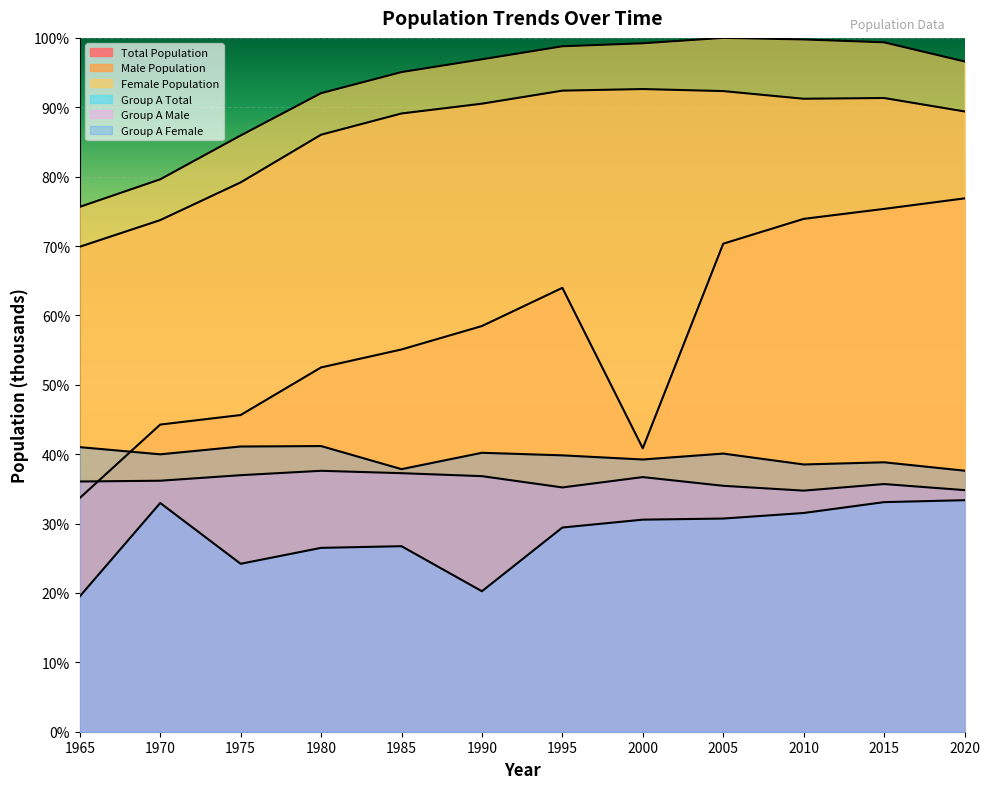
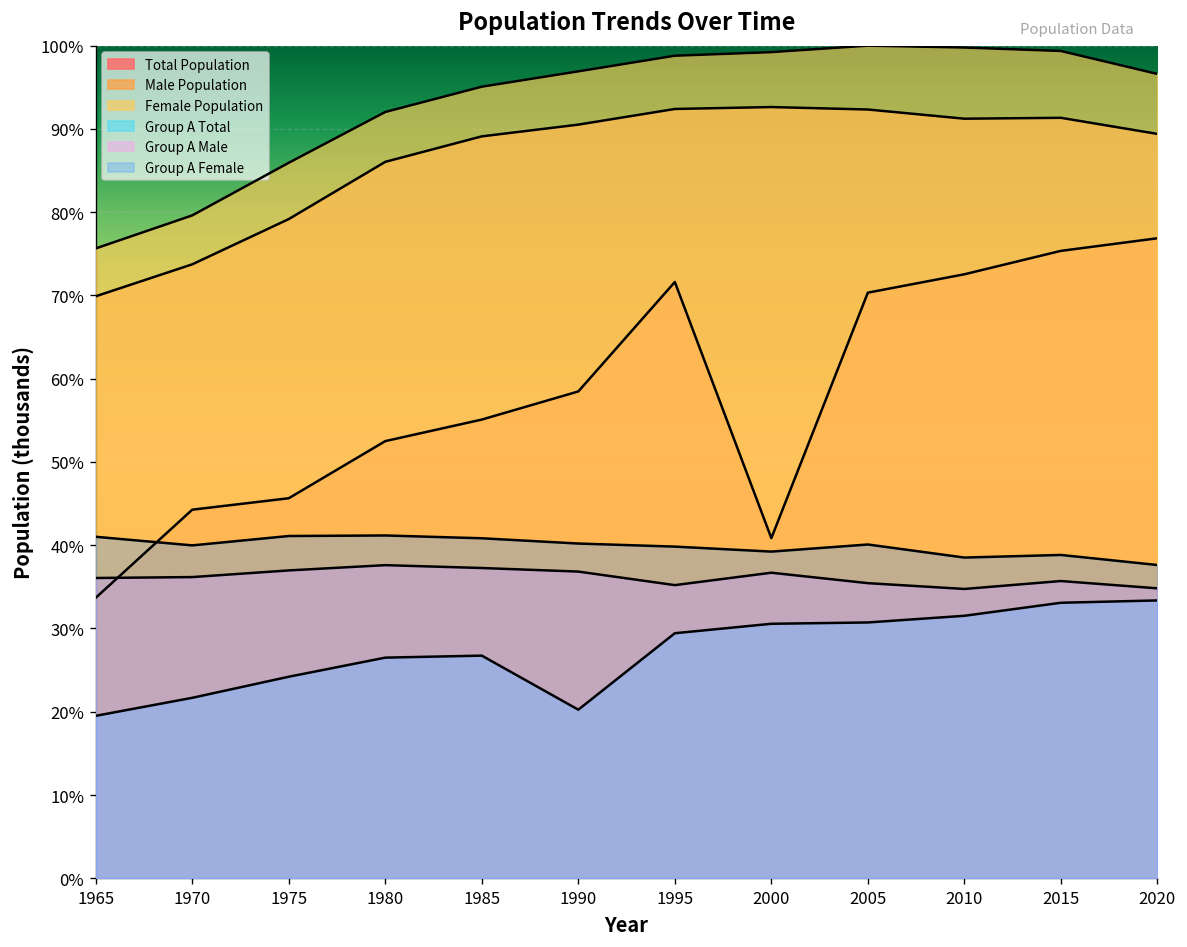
Group A Total, 1970: 33% -> 22%
Group A Female, 1985: 38% -> 41%
Total Population, 1995: 64% -> 72%
Total Population, 2010: 74% -> 73%
